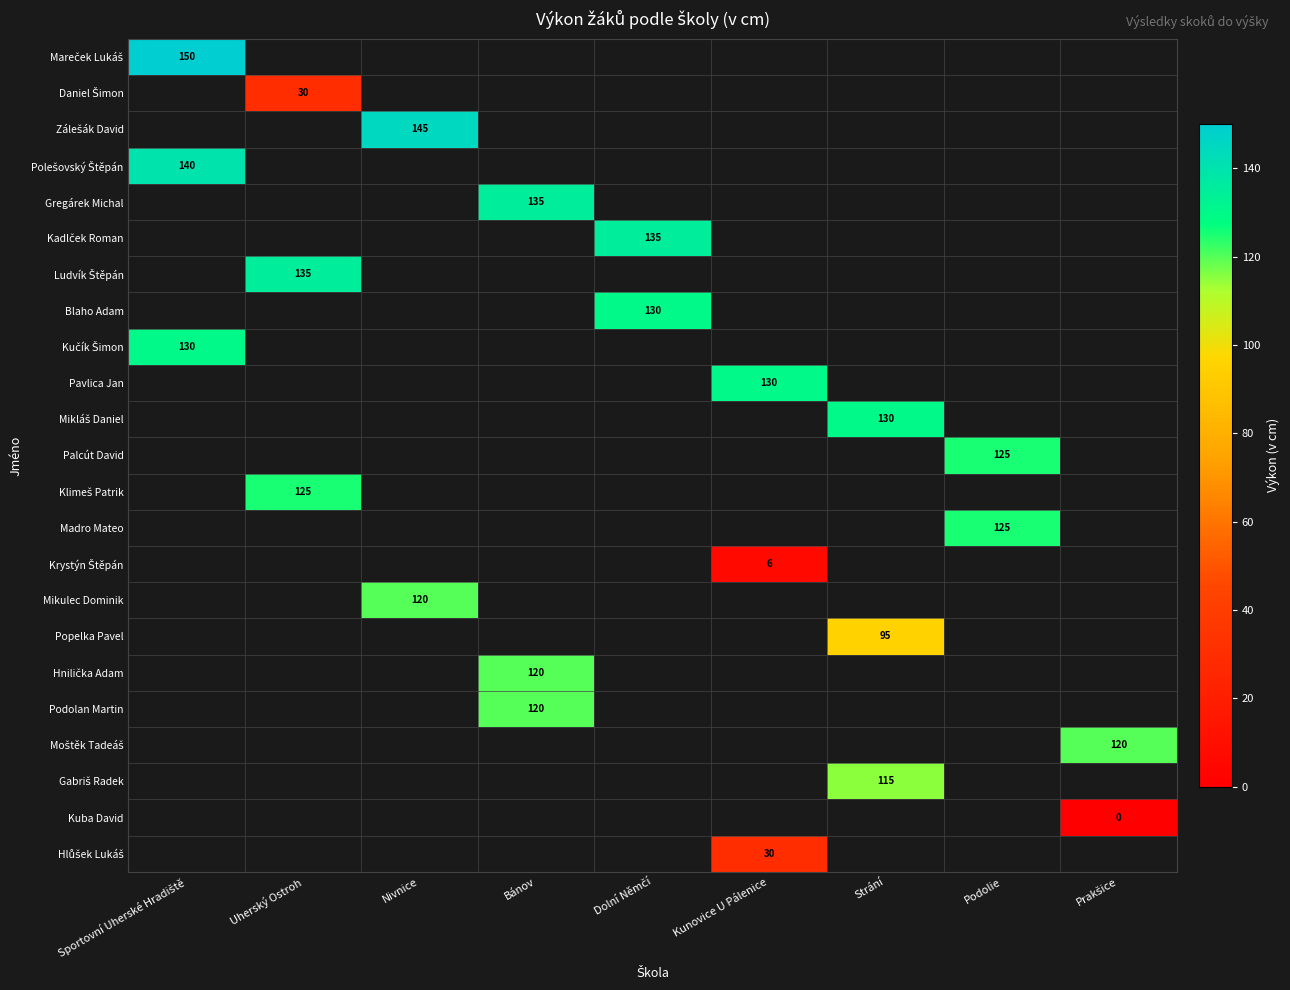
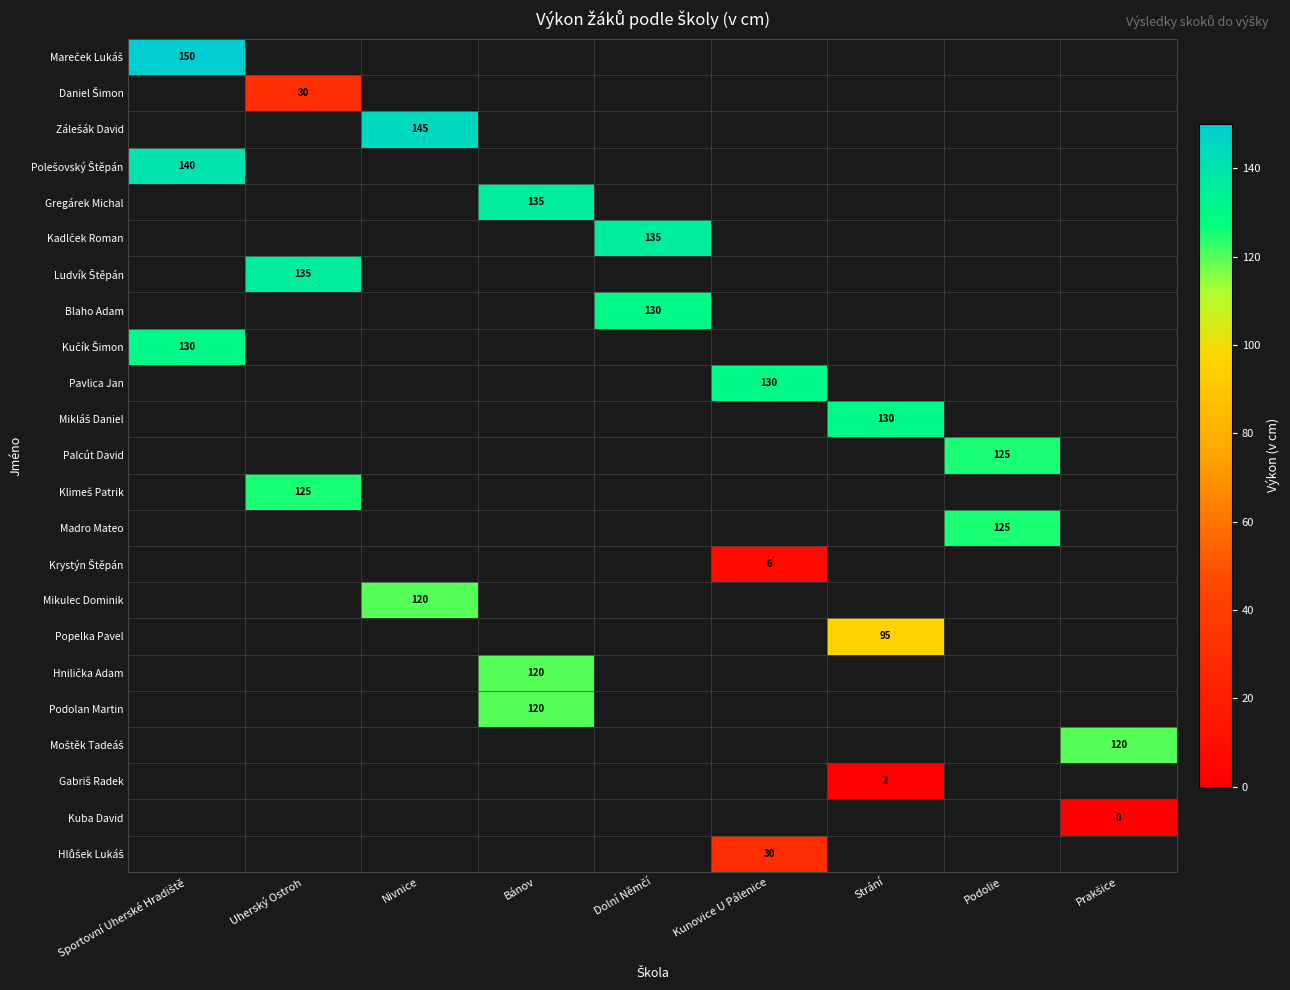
Gabriš Radek, Strání: 115 -> 2
